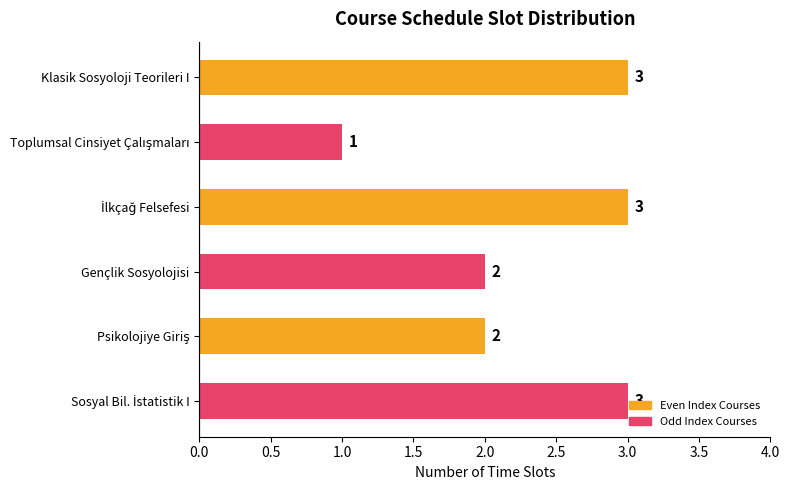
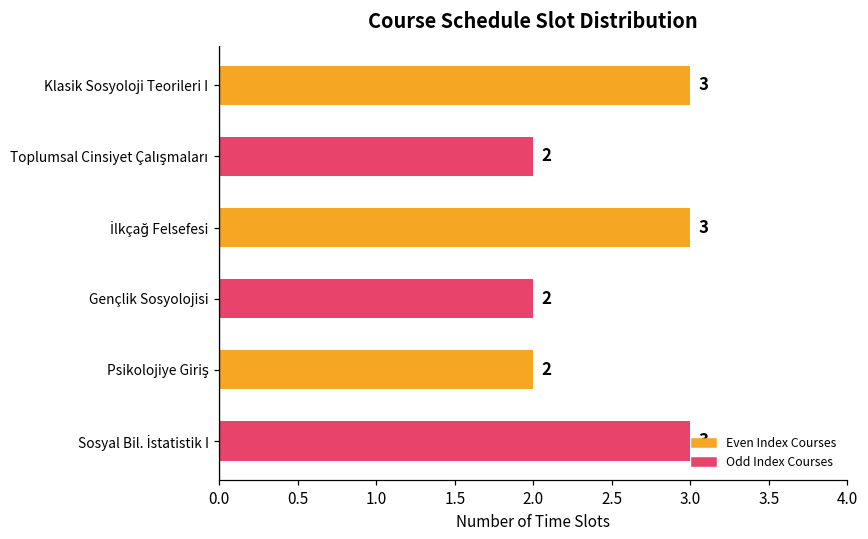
Toplumsal Cinsiyet Çalışmaları: 1 -> 2
